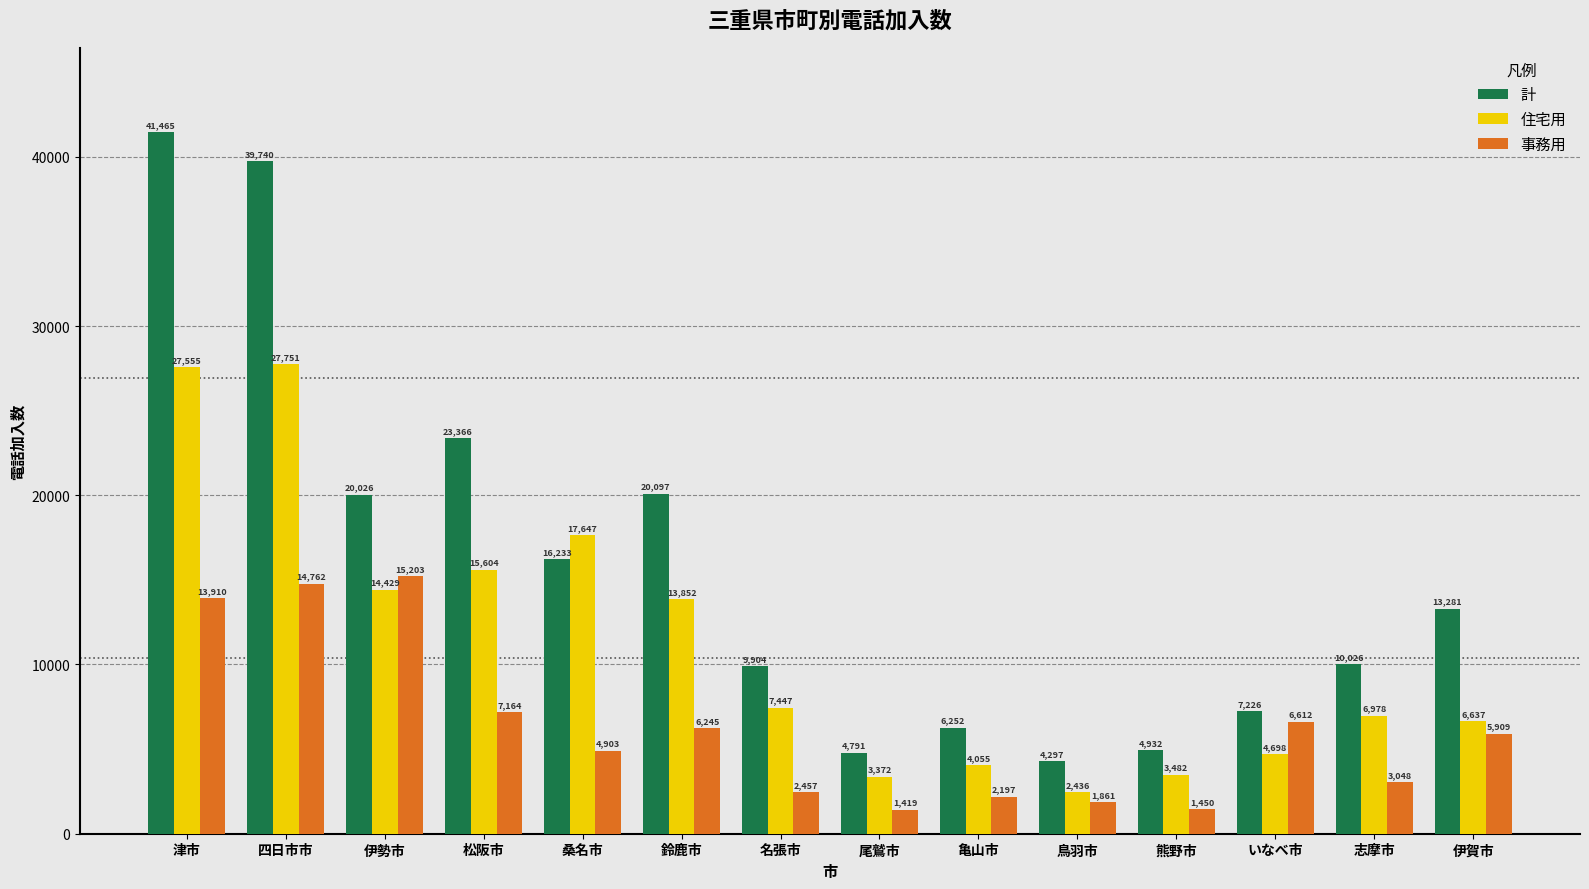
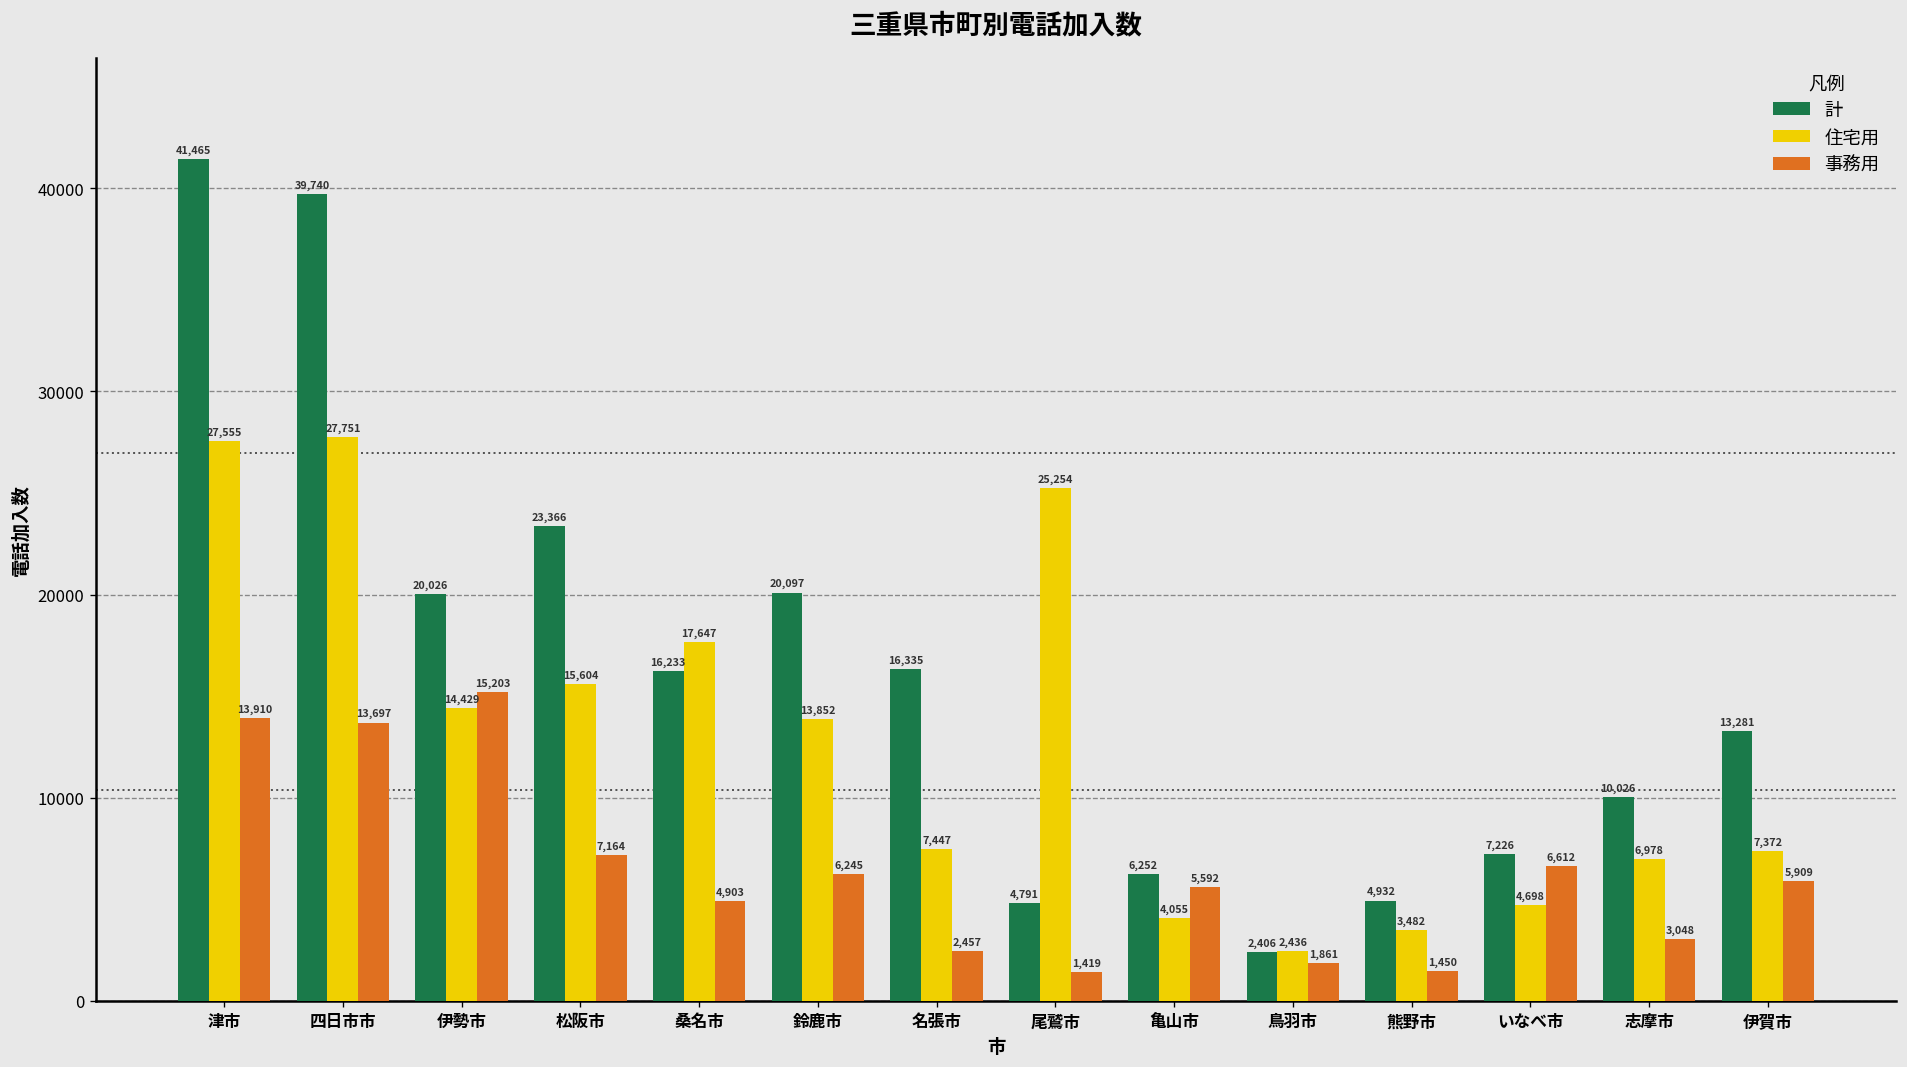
事務用, 四日市市: 14,762 -> 13,697
計, 名張市: 9,904 -> 16,335
住宅用, 尾鷲市: 3,372 -> 25,254
事務用, 亀山市: 2,197 -> 5,592
計, 鳥羽市: 4,297 -> 2,406
住宅用, 伊賀市: 6,637 -> 7,372
